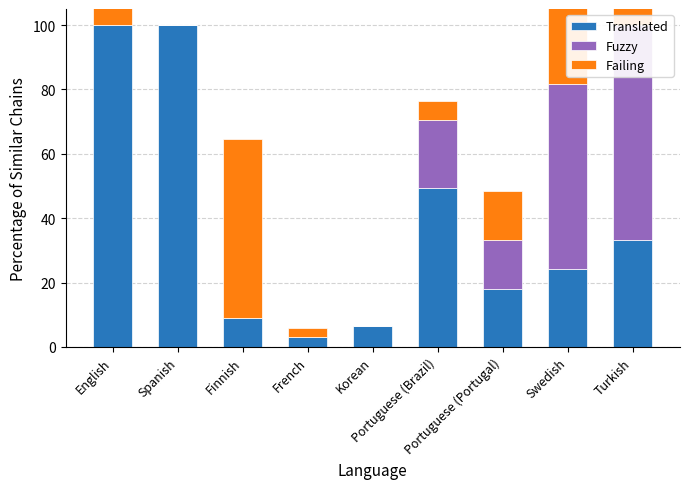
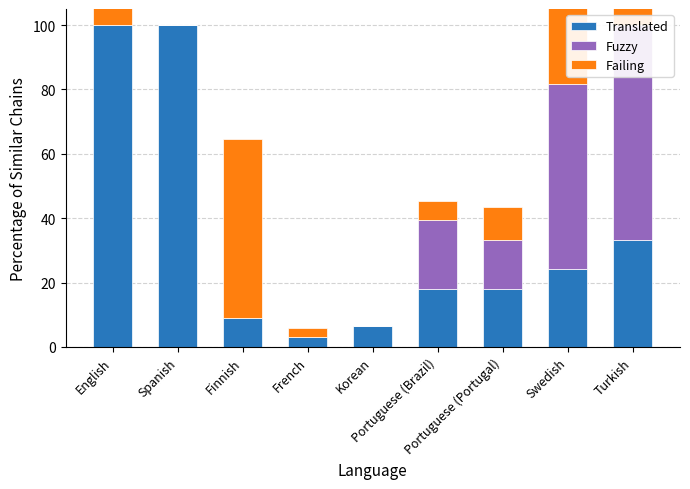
Translated, Portuguese (Brazil): 49 -> 18
Failing, Portuguese (Portugal): 15 -> 10
